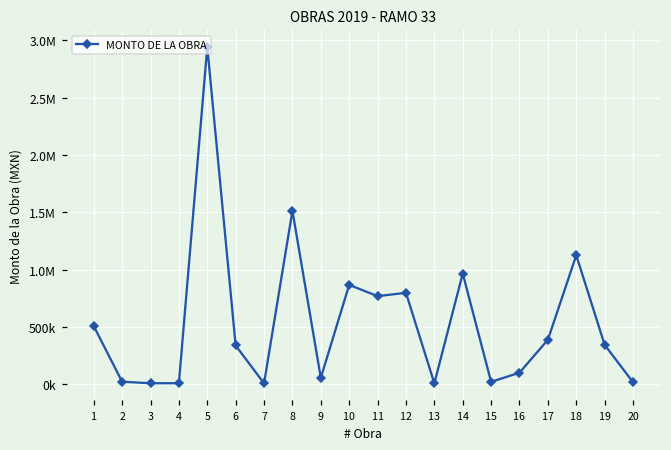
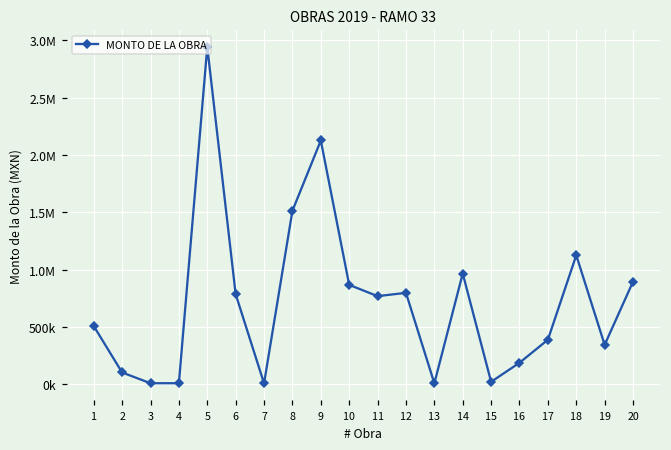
2: 20000 -> 100000
6: 340000 -> 790000
9: 50000 -> 2130000
16: 100000 -> 190000
20: 20000 -> 890000
